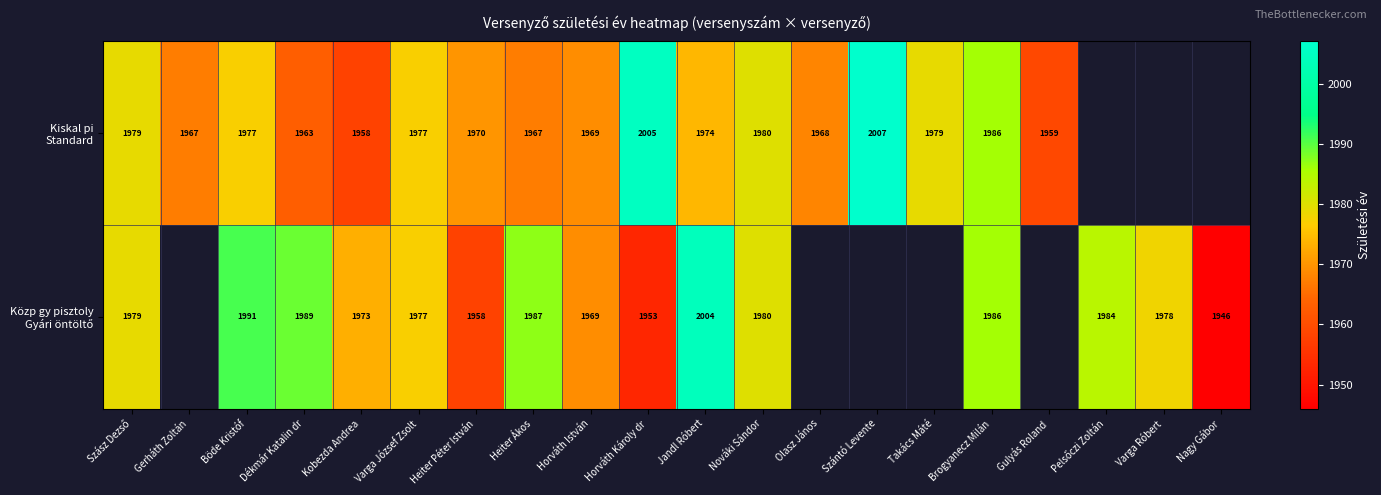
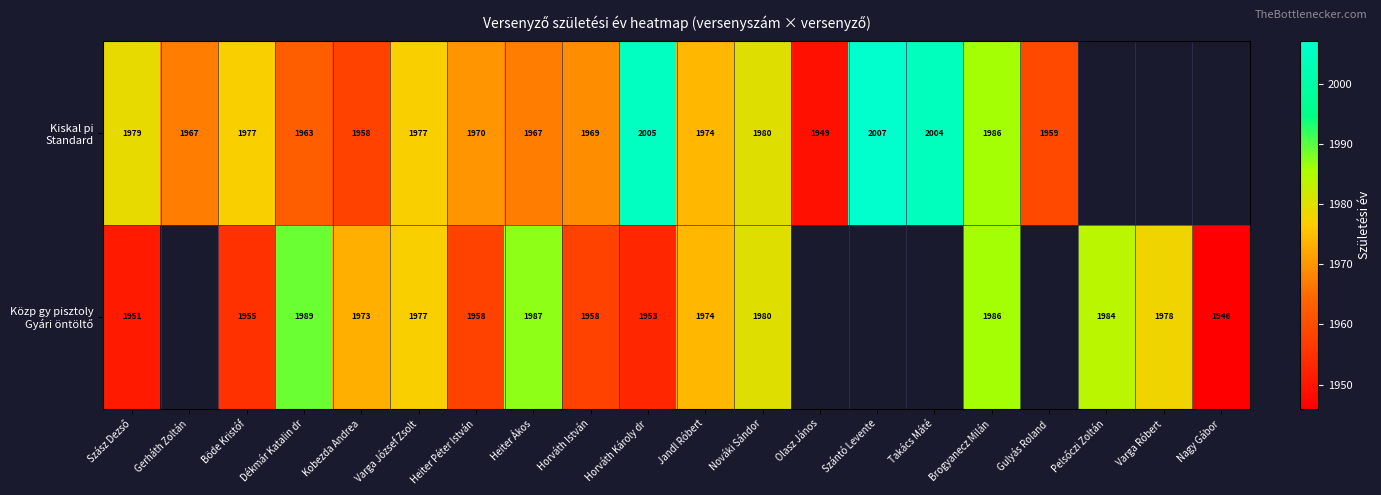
Kiskal pi Standard, Olasz János: 1968 -> 1949
Kiskal pi Standard, Takács Máté: 1979 -> 2004
Közp gy pisztoly Gyári öntöltő, Szász Dezső: 1979 -> 1951
Közp gy pisztoly Gyári öntöltő, Böde Kristóf: 1991 -> 1955
Közp gy pisztoly Gyári öntöltő, Horváth István: 1969 -> 1958
Közp gy pisztoly Gyári öntöltő, Jandl Róbert: 2004 -> 1974
